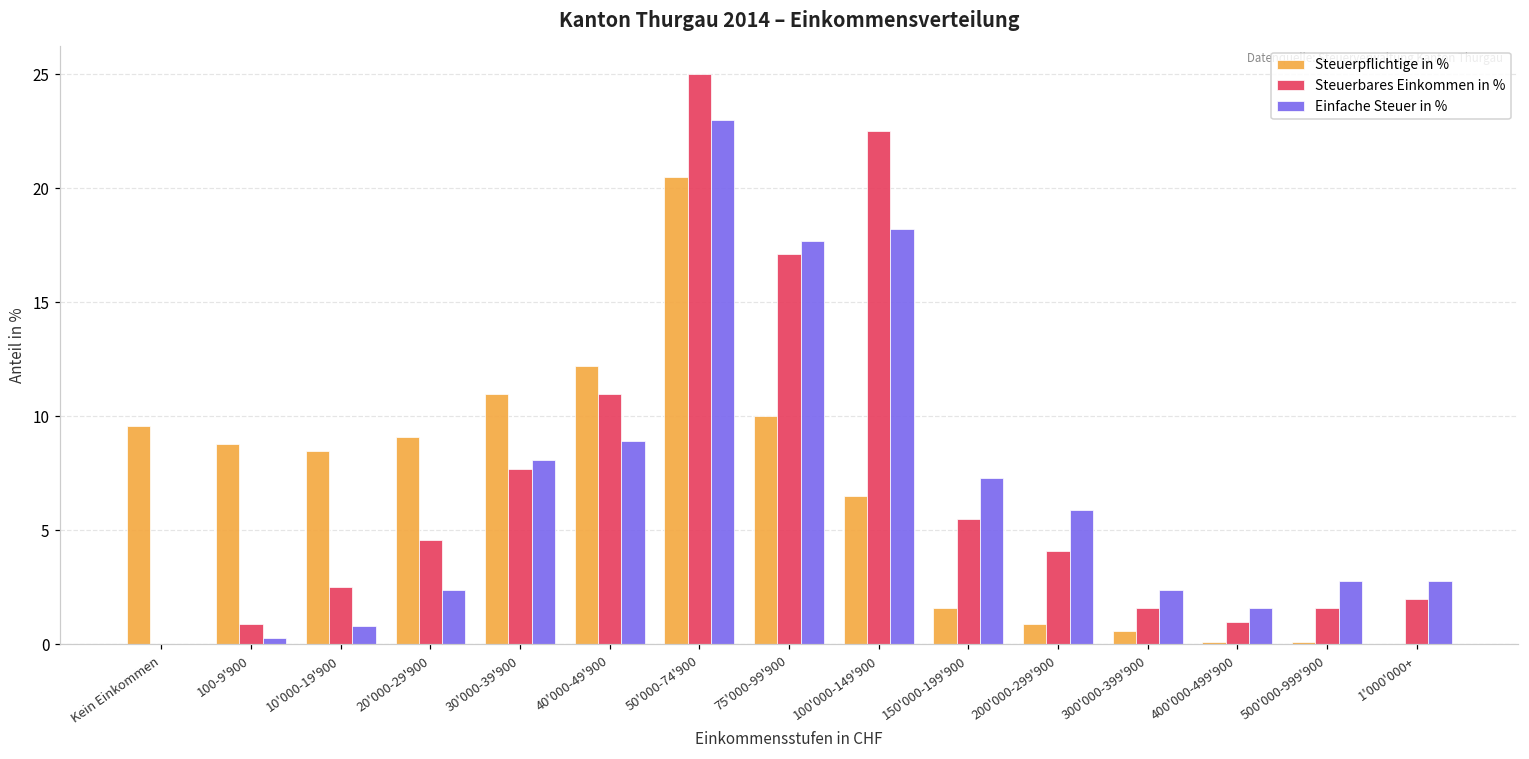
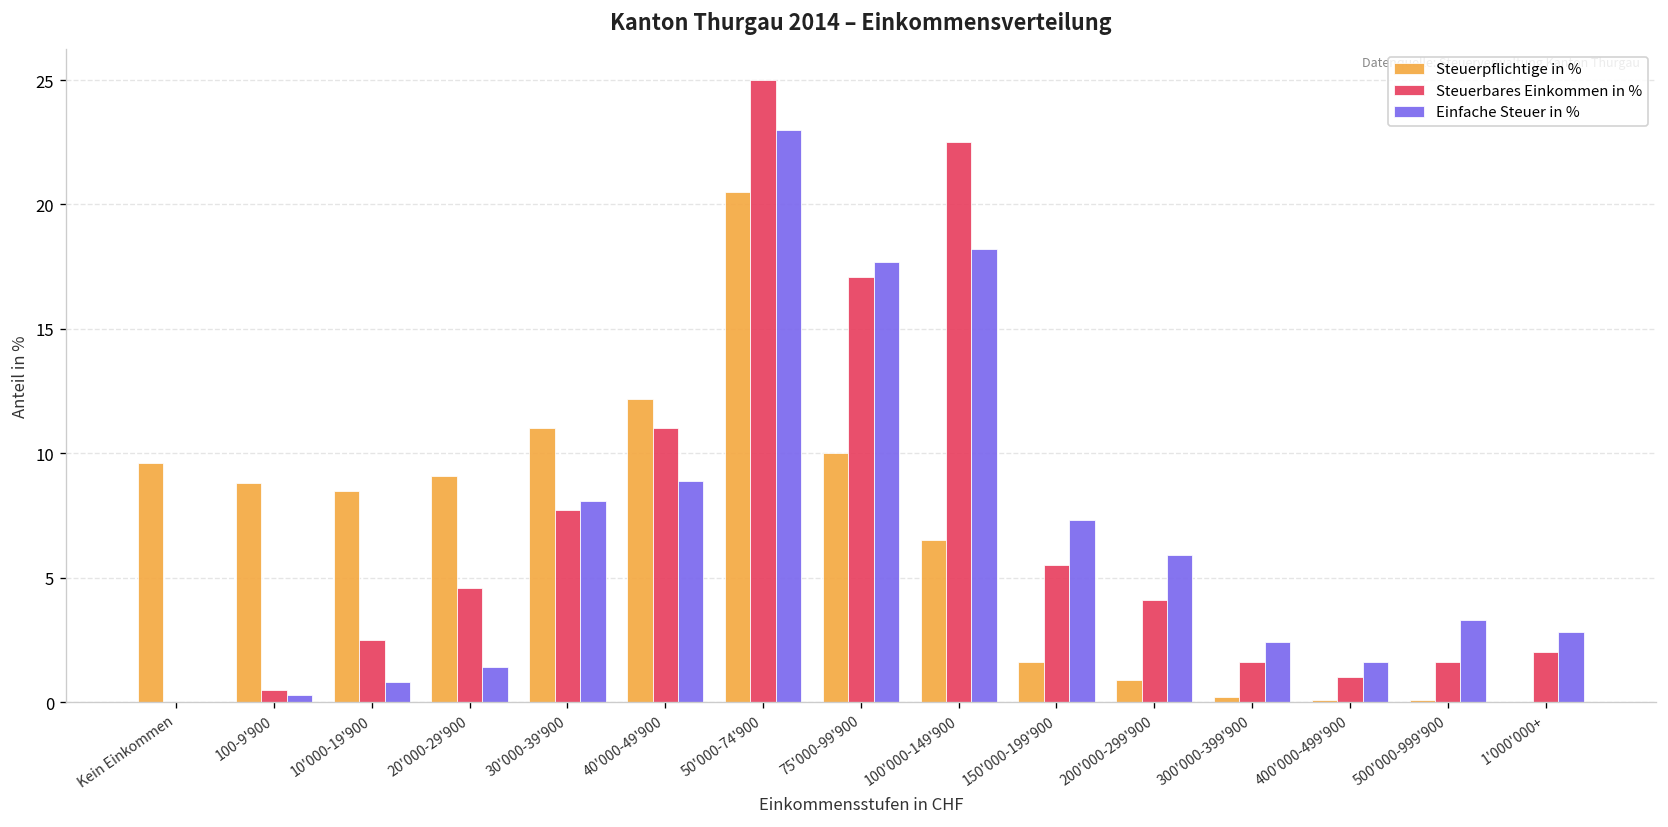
Steuerbares Einkommen in %, 100-9'900: 0.9 -> 0.5
Einfache Steuer in %, 20'000-29'900: 2.4 -> 1.4
Steuerpflichtige in %, 300'000-399'900: 0.6 -> 0.2
Einfache Steuer in %, 500'000-999'900: 2.8 -> 3.3
